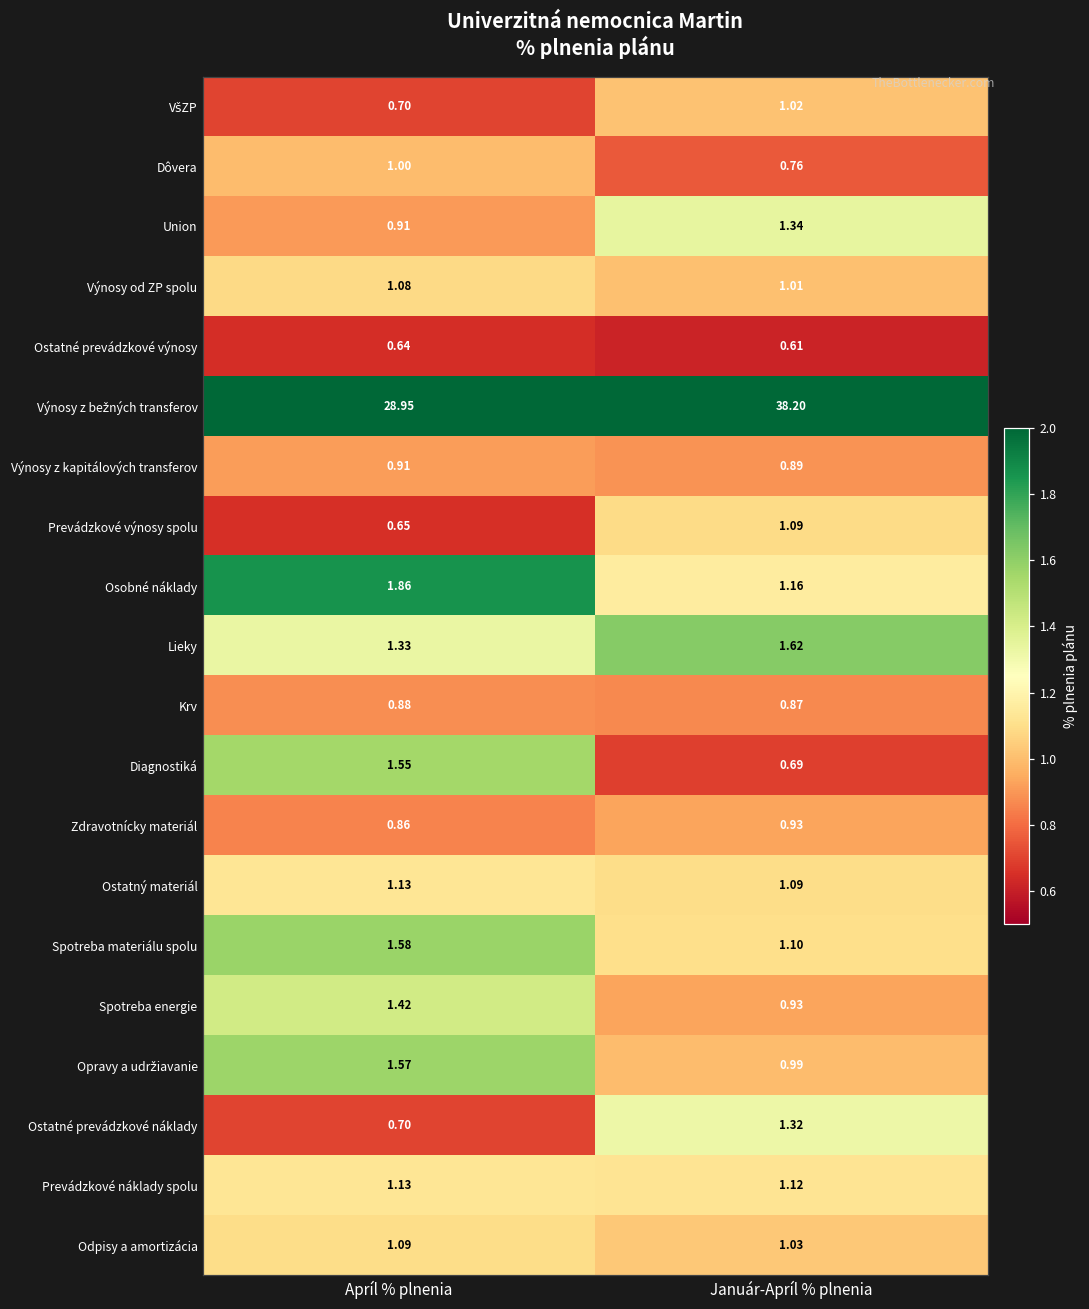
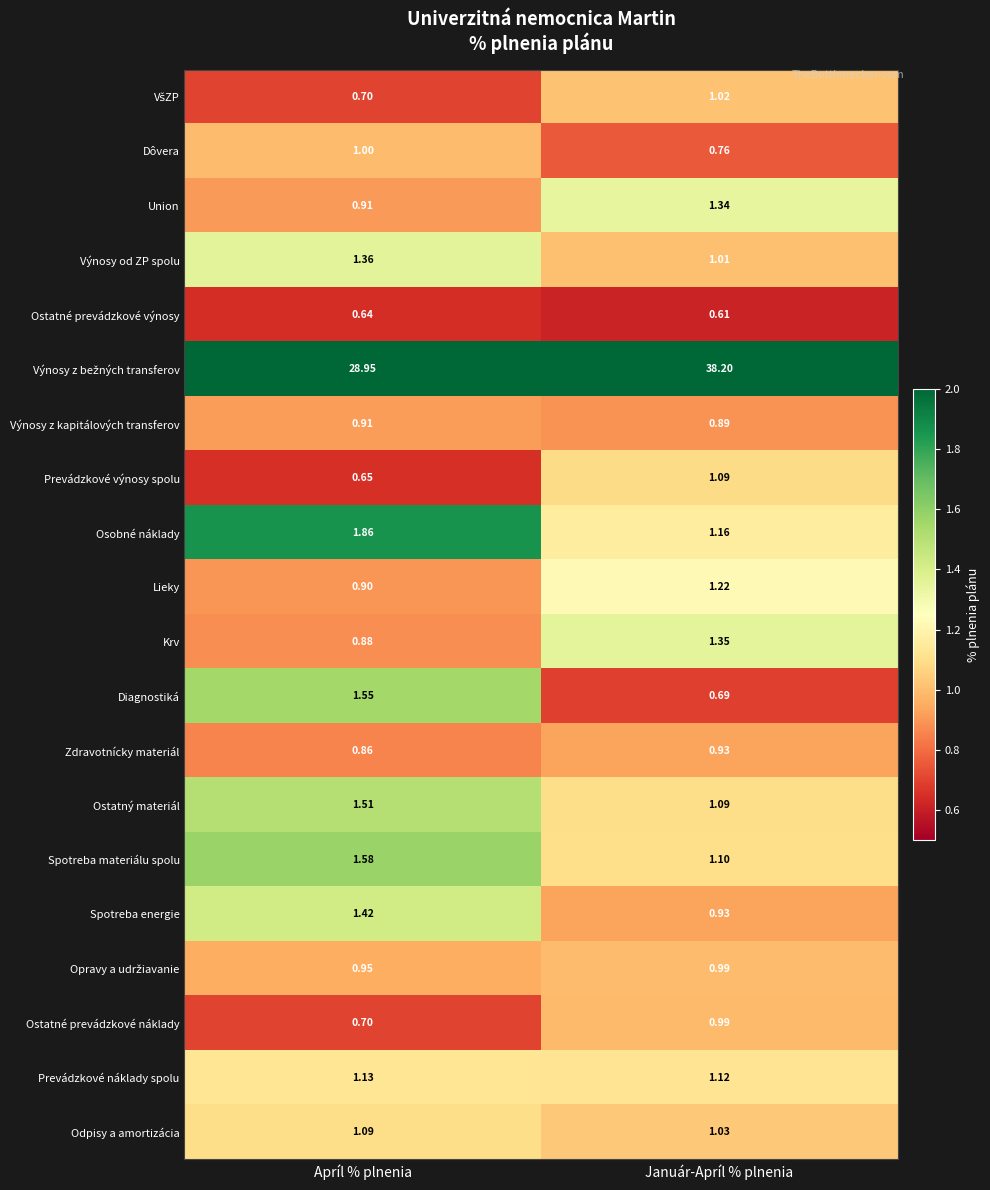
Výnosy od ZP spolu, Apríl % plnenia: 1.08 -> 1.36
Lieky, Apríl % plnenia: 1.33 -> 0.90
Lieky, Január-Apríl % plnenia: 1.62 -> 1.22
Krv, Január-Apríl % plnenia: 0.87 -> 1.35
Ostatný materiál, Apríl % plnenia: 1.13 -> 1.51
Opravy a udržiavanie, Apríl % plnenia: 1.57 -> 0.95
Ostatné prevádzkové náklady, Január-Apríl % plnenia: 1.32 -> 0.99
